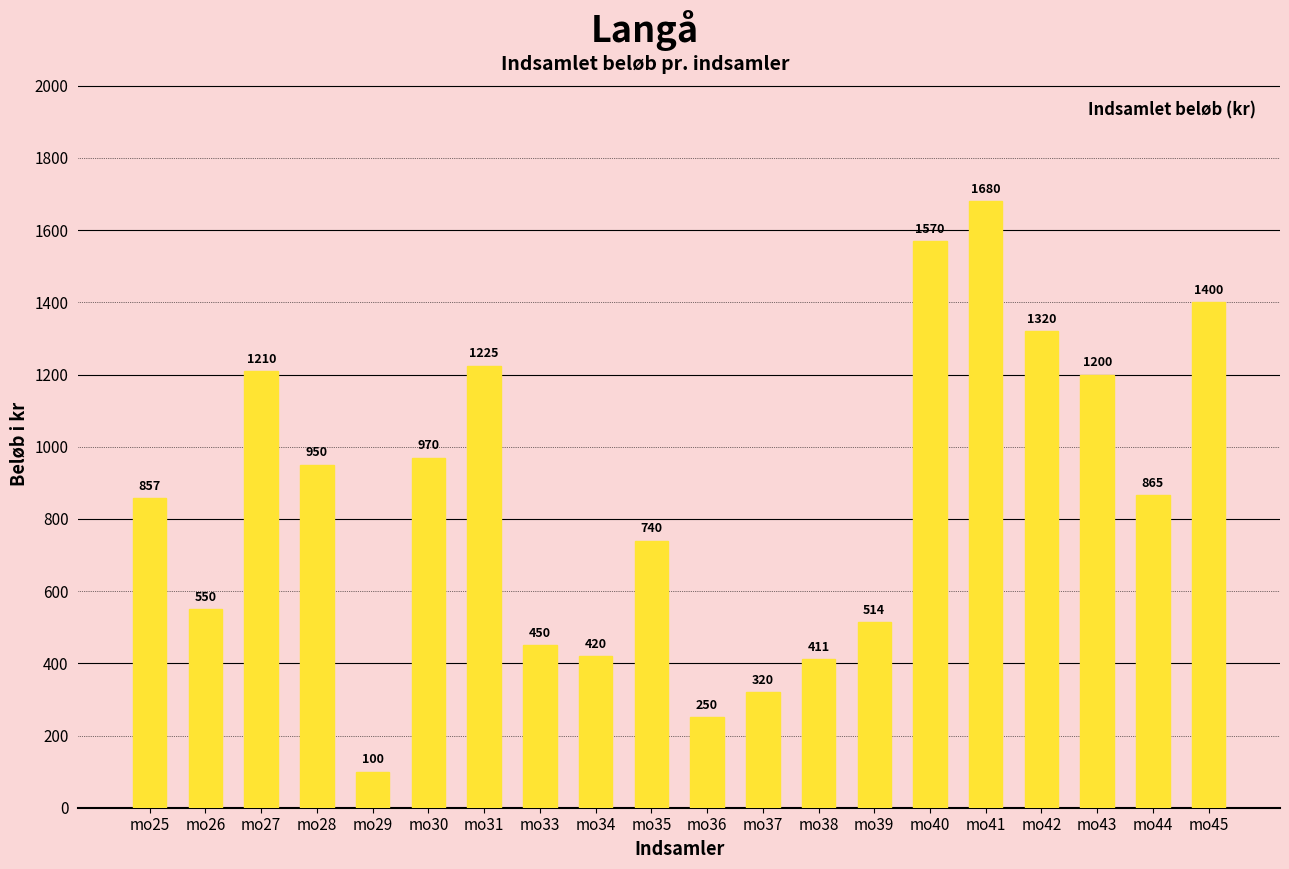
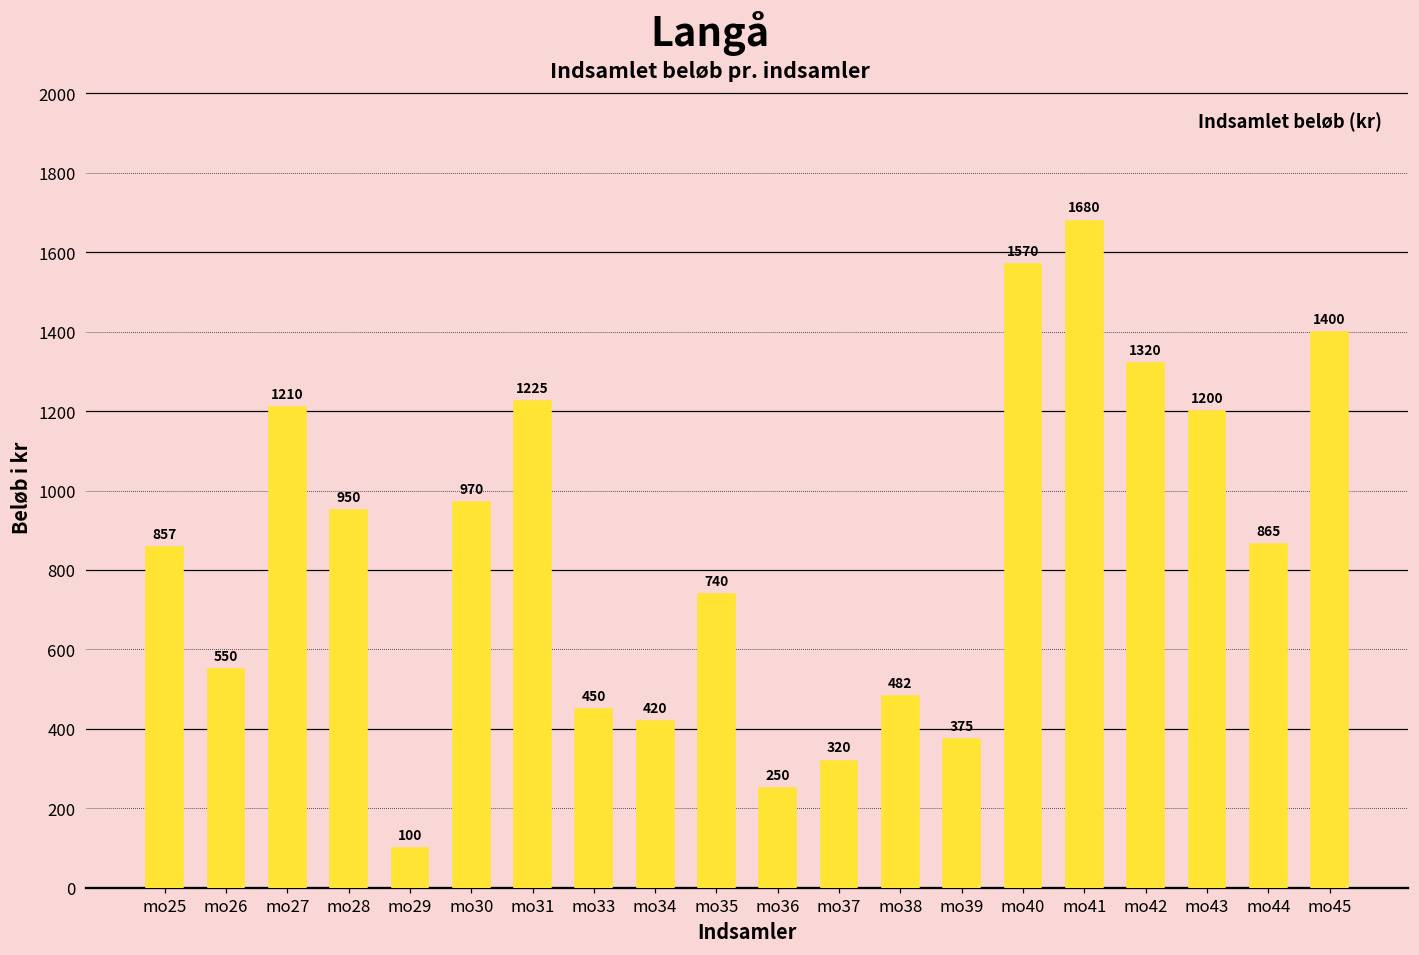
mo38: 411 -> 482
mo39: 514 -> 375
